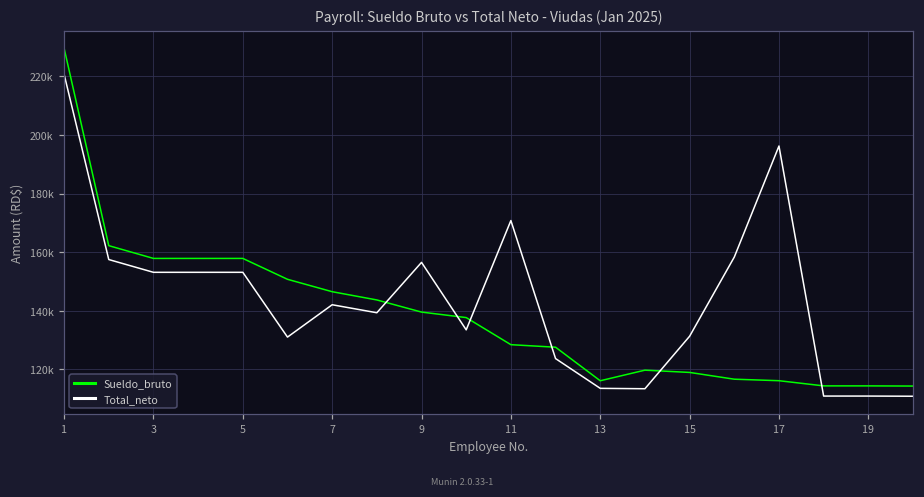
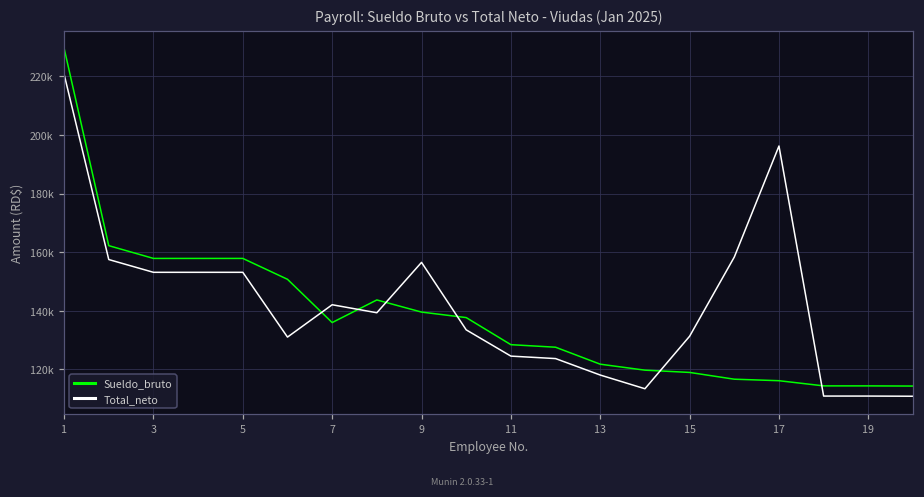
Sueldo_bruto, 7: 147000 -> 136000
Total_neto, 11: 171000 -> 125000
Sueldo_bruto, 13: 116000 -> 122000
Total_neto, 13: 114000 -> 118000
